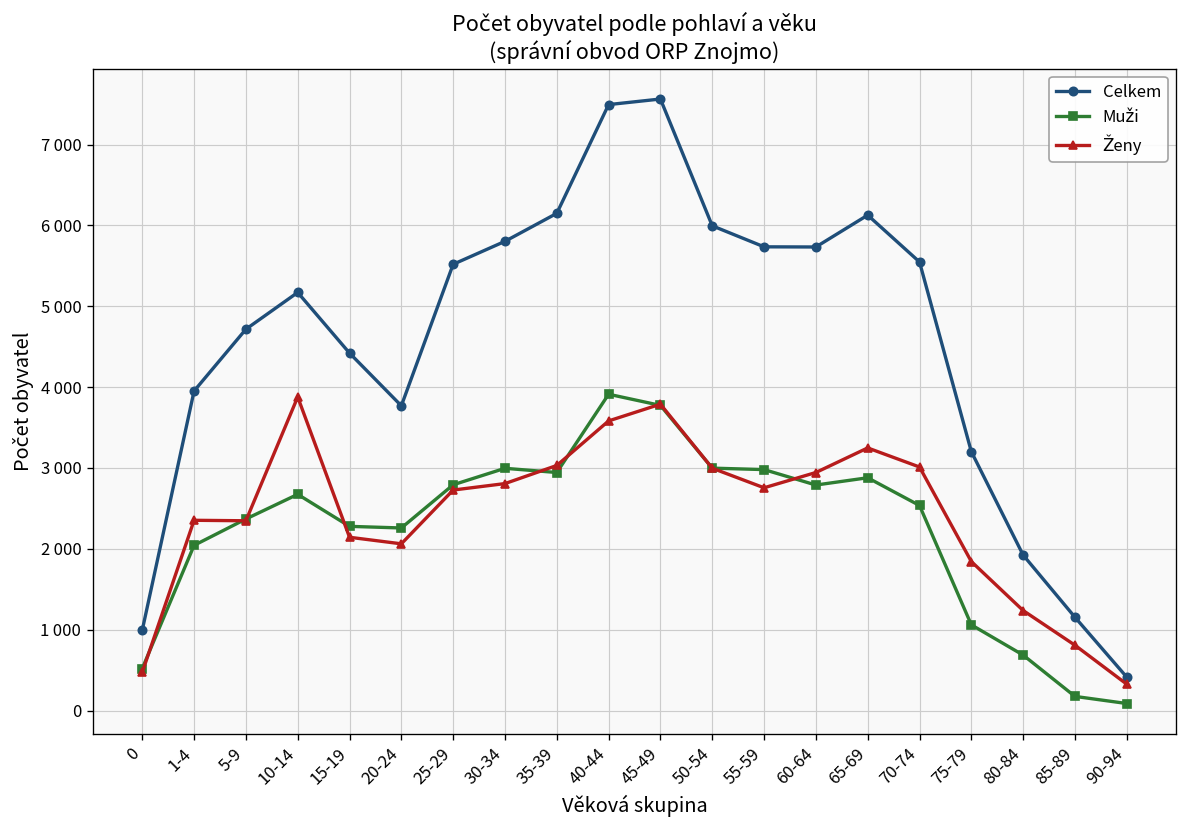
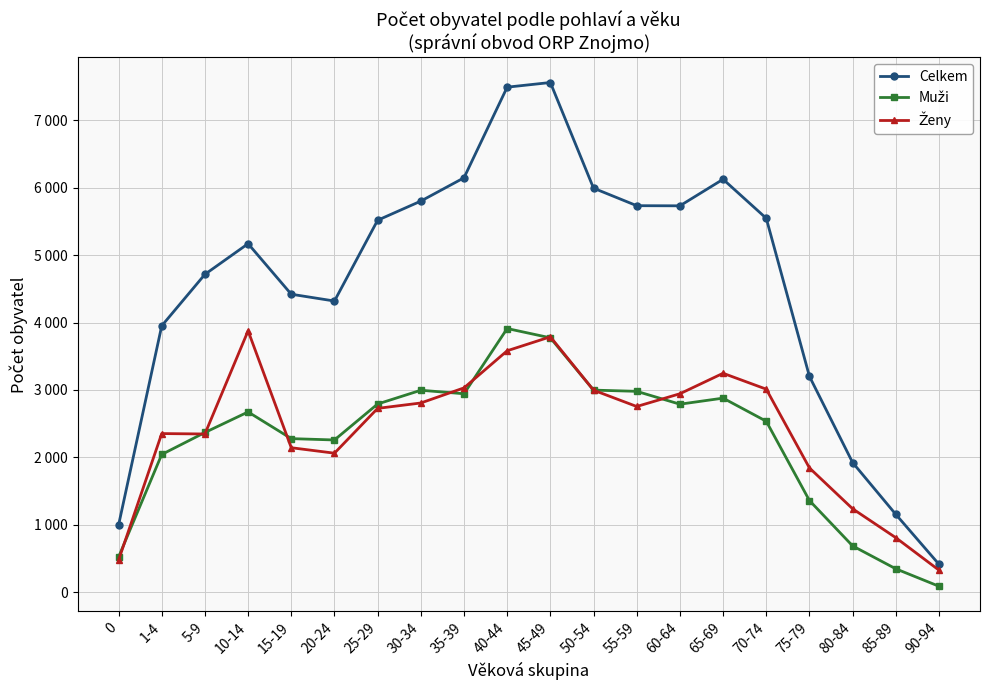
Celkem, 20-24: 3800 -> 4300
Muži, 75-79: 1100 -> 1400
Muži, 85-89: 200 -> 300
